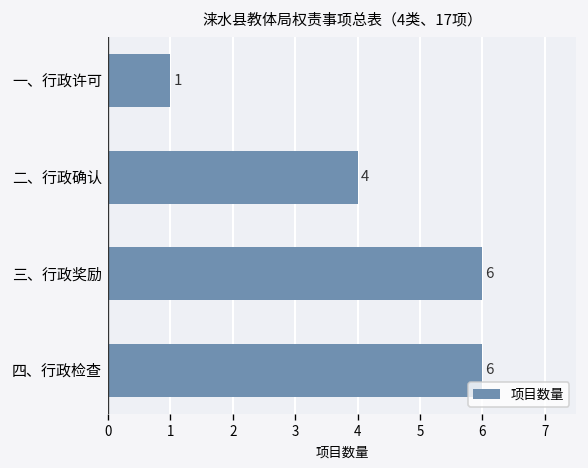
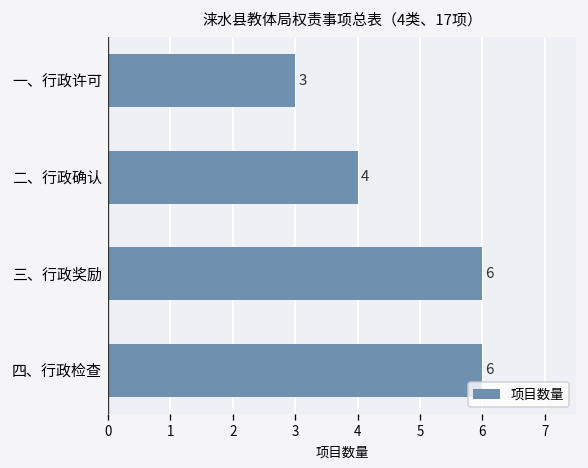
一、行政许可: 1 -> 3
